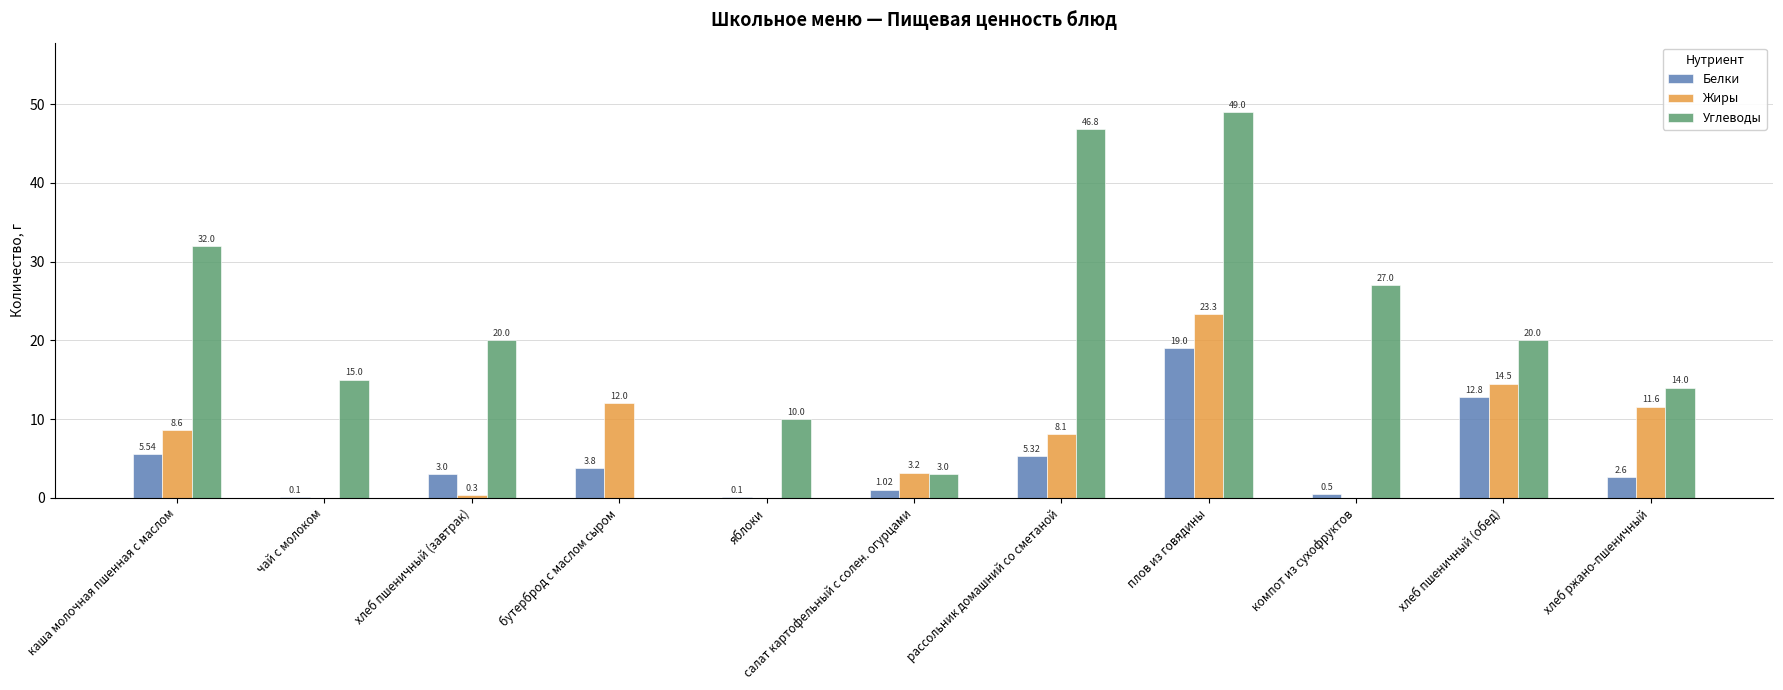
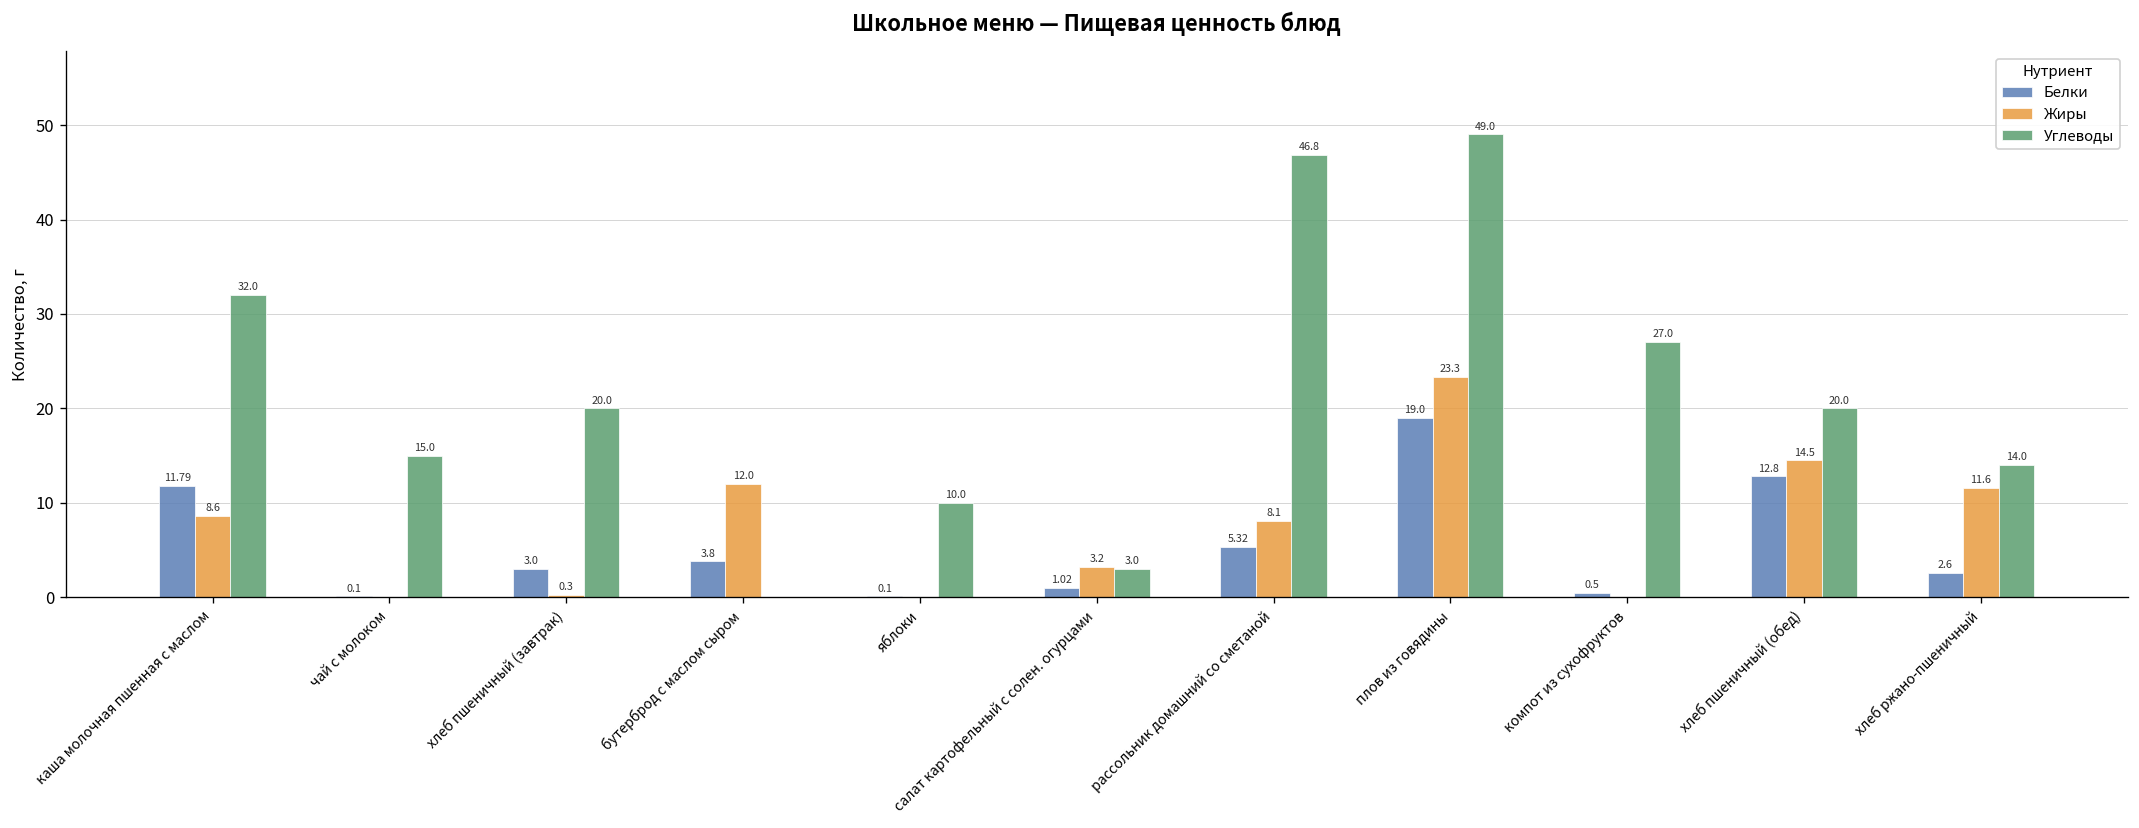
Белки, каша молочная пшенная с маслом: 5.54 -> 11.79
